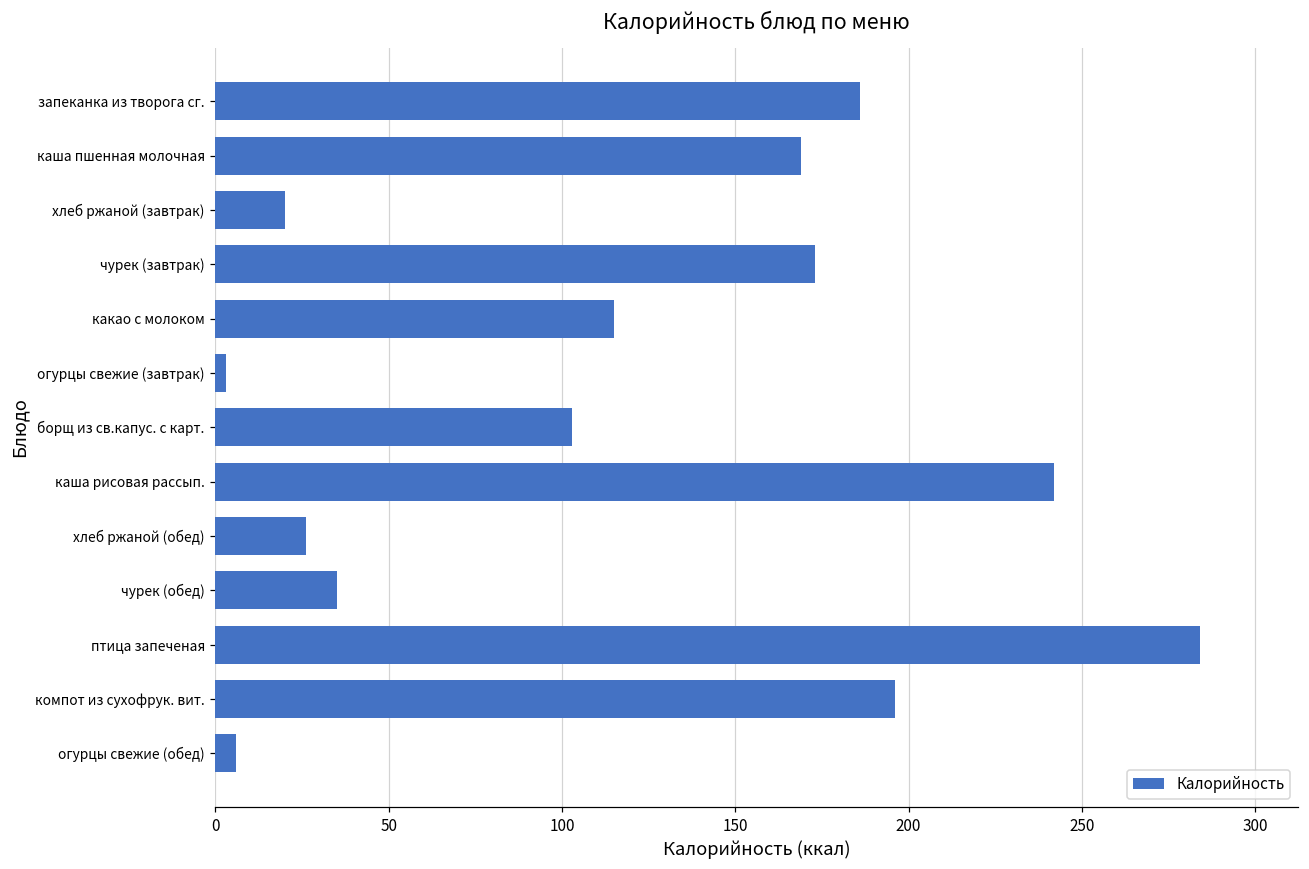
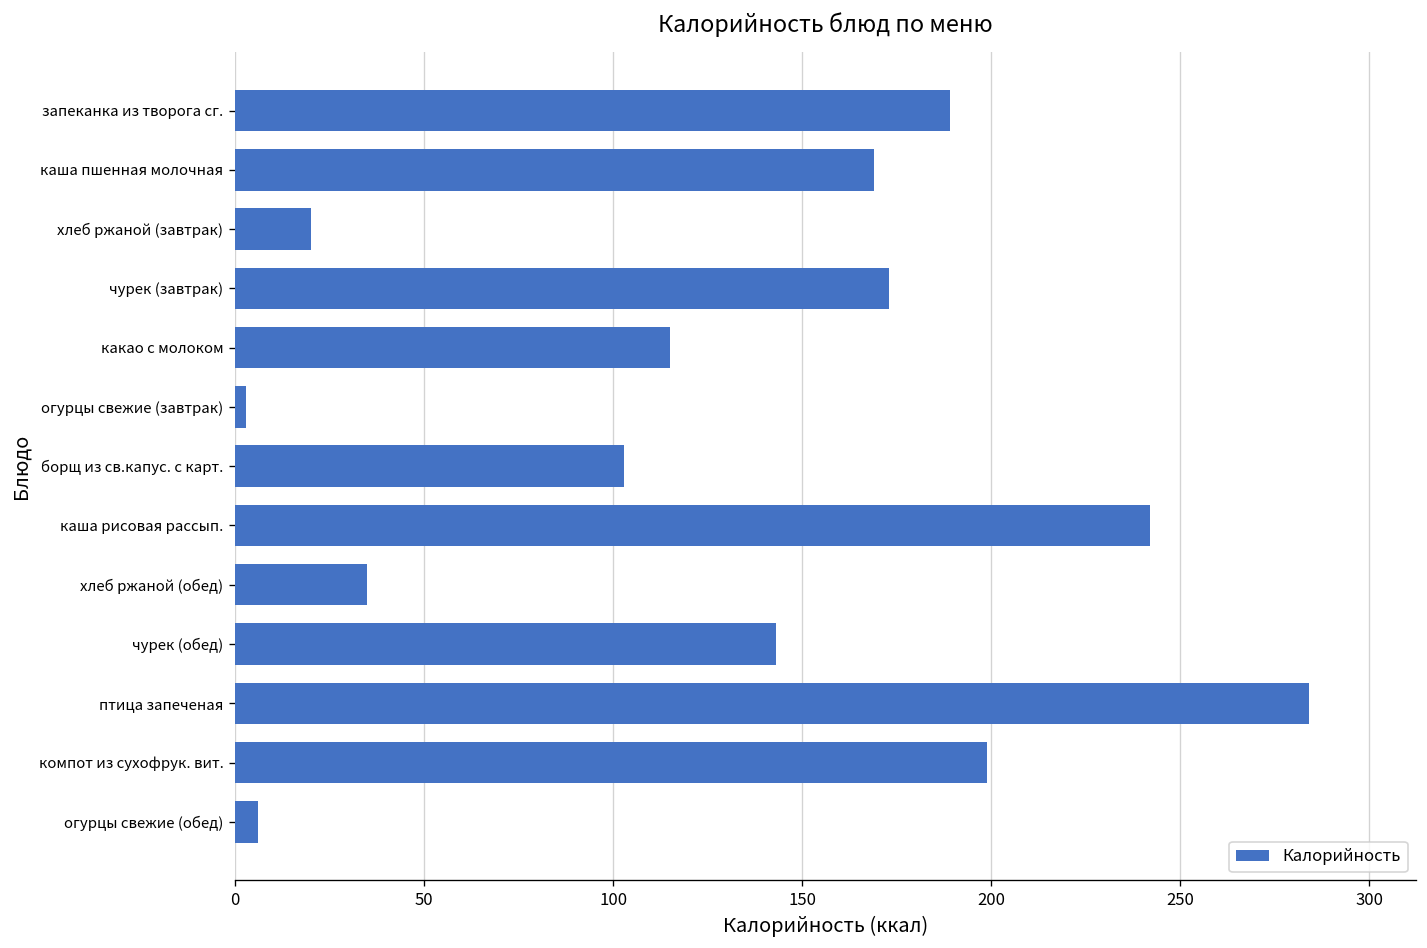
запеканка из творога сг.: 186 -> 189
хлеб ржаной (обед): 26 -> 35
чурек (обед): 35 -> 143
компот из сухофрук. вит.: 196 -> 199
